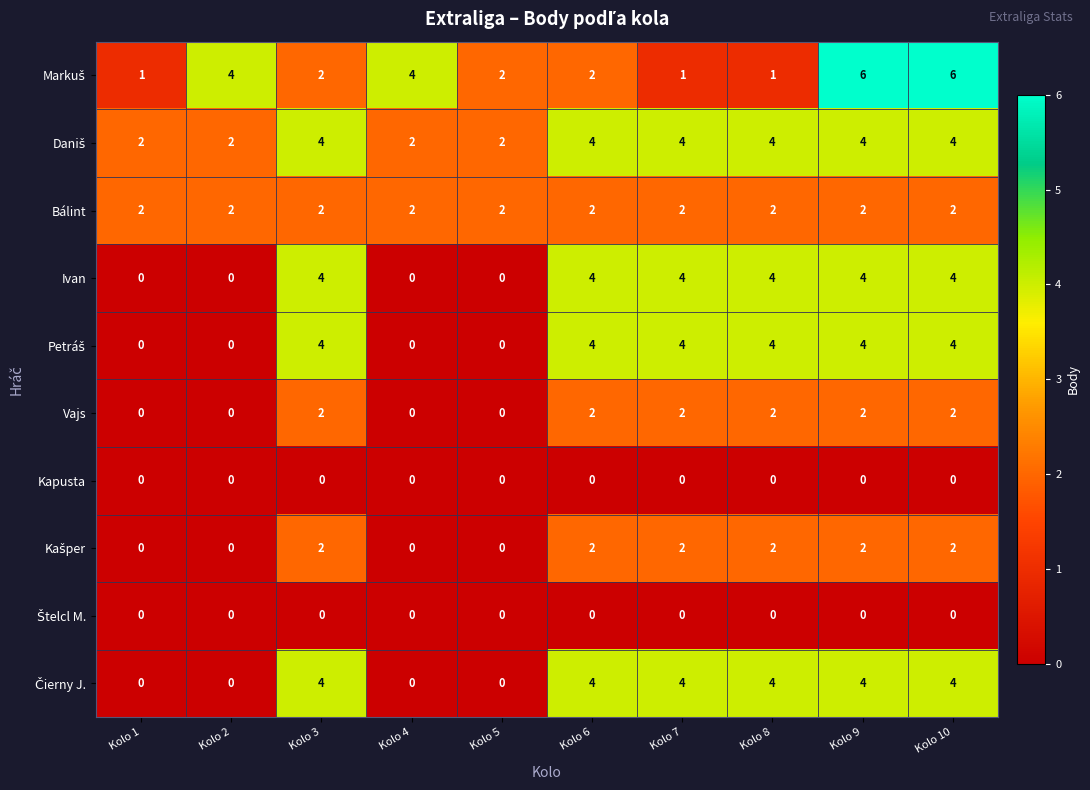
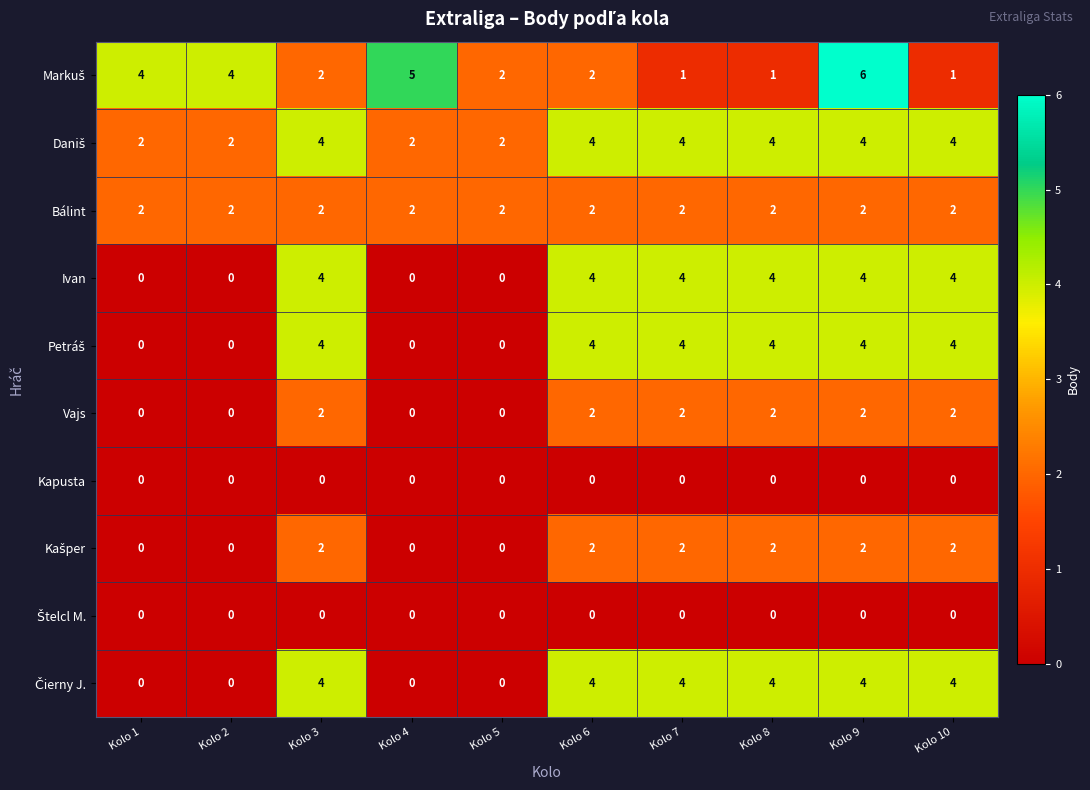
Markuš, Kolo 1: 1 -> 4
Markuš, Kolo 4: 4 -> 5
Markuš, Kolo 10: 6 -> 1
